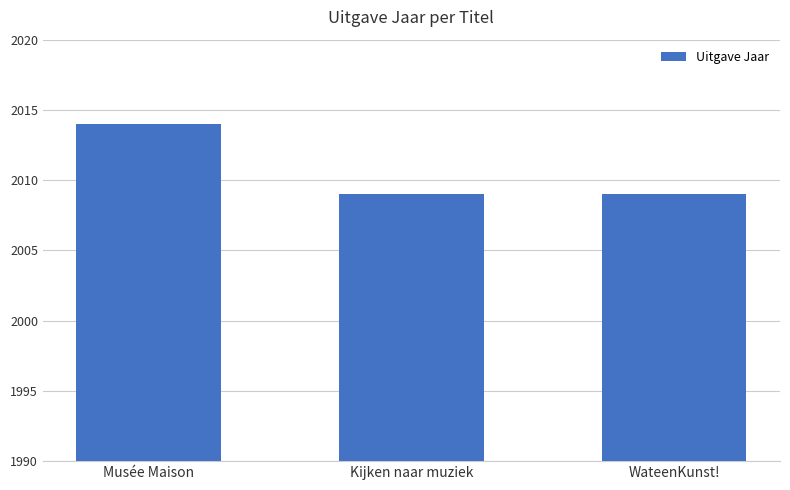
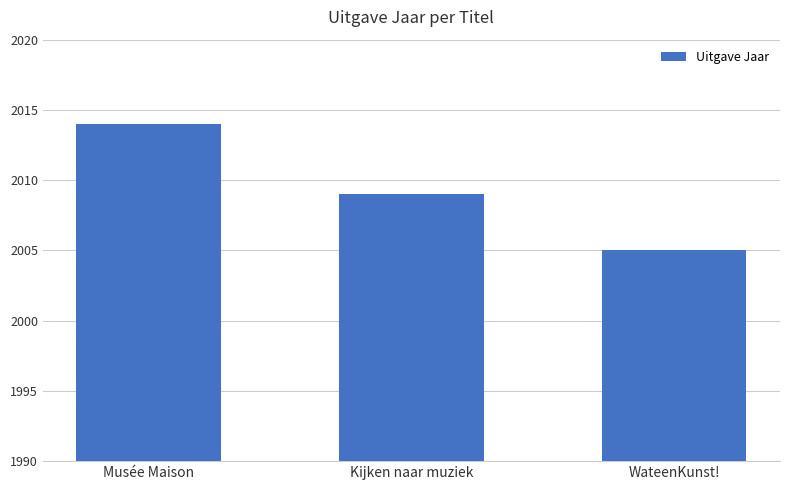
WateenKunst!: 2009 -> 2005
